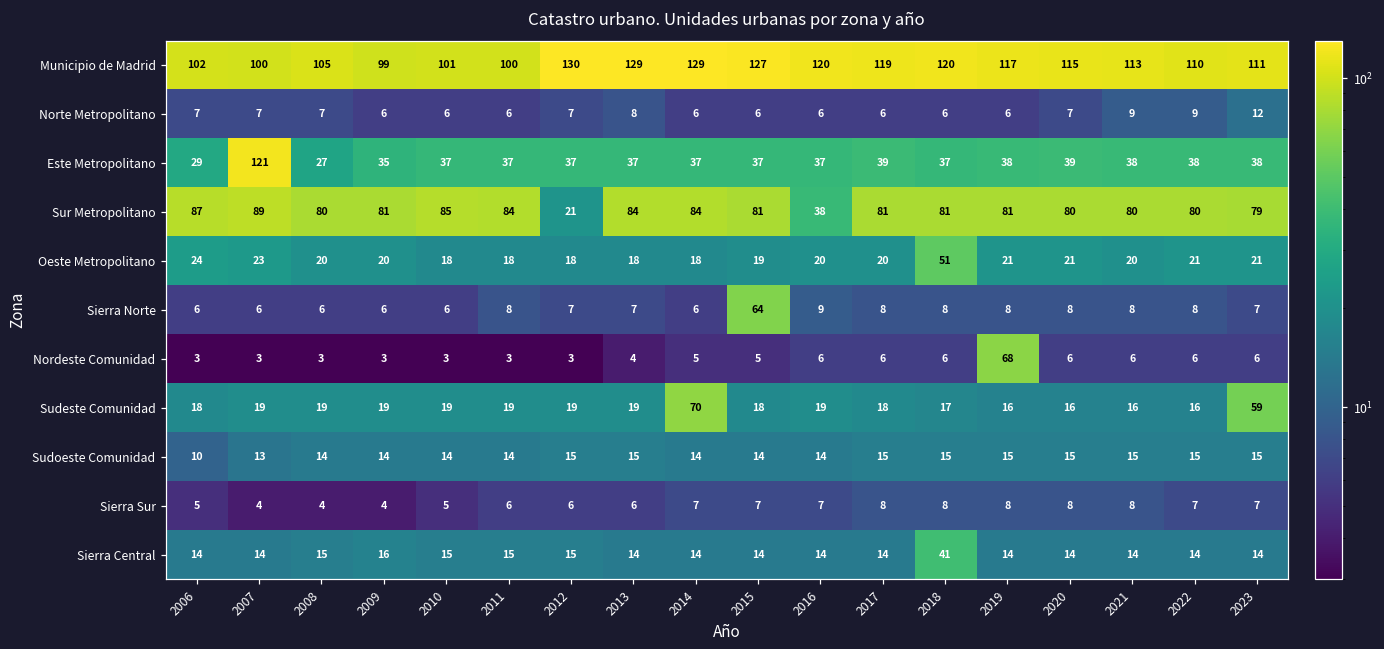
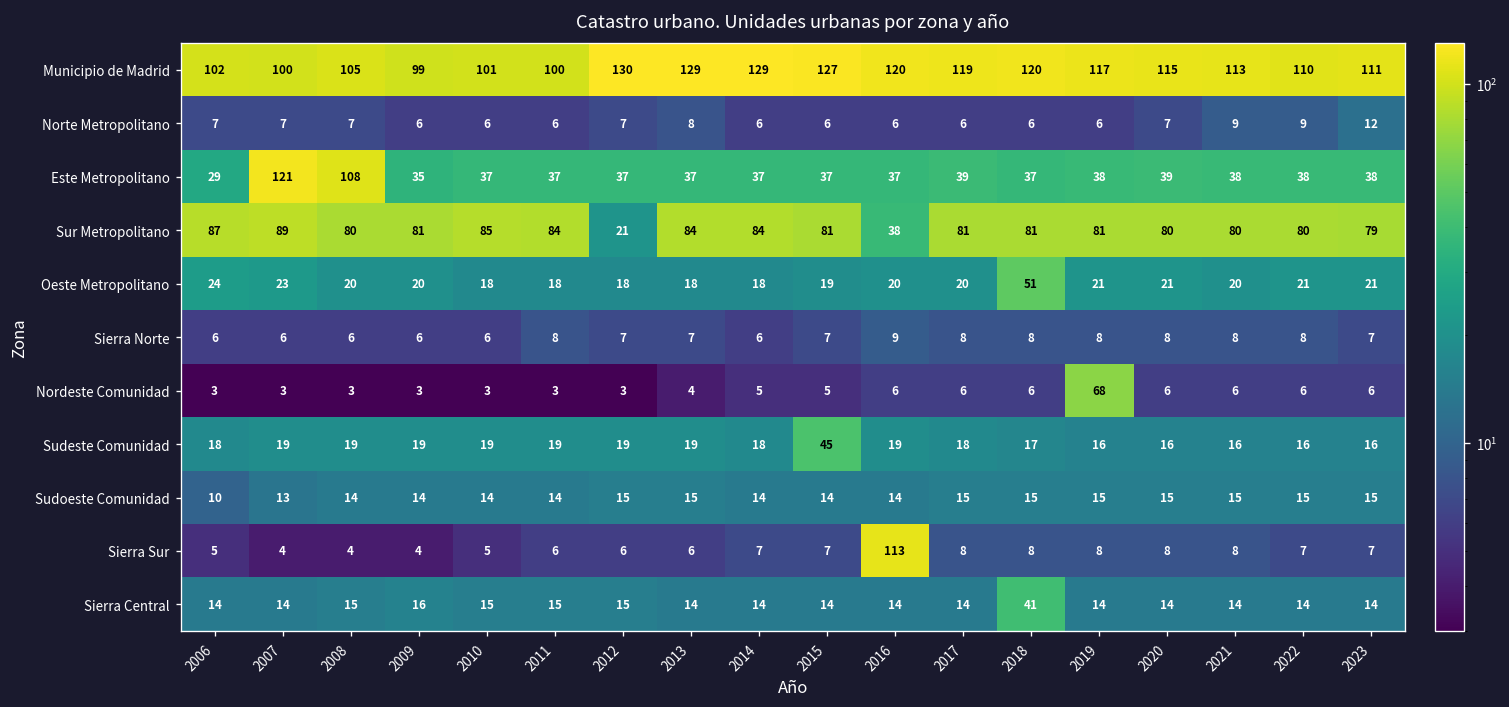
Este Metropolitano, 2008: 27 -> 108
Sierra Norte, 2015: 64 -> 7
Sudeste Comunidad, 2014: 70 -> 18
Sudeste Comunidad, 2015: 18 -> 45
Sudeste Comunidad, 2023: 59 -> 16
Sierra Sur, 2016: 7 -> 113
